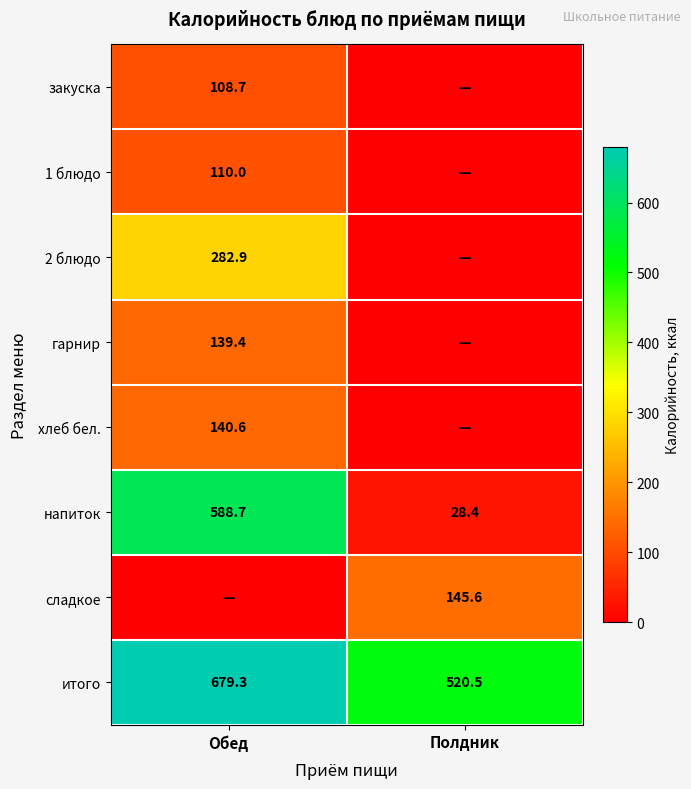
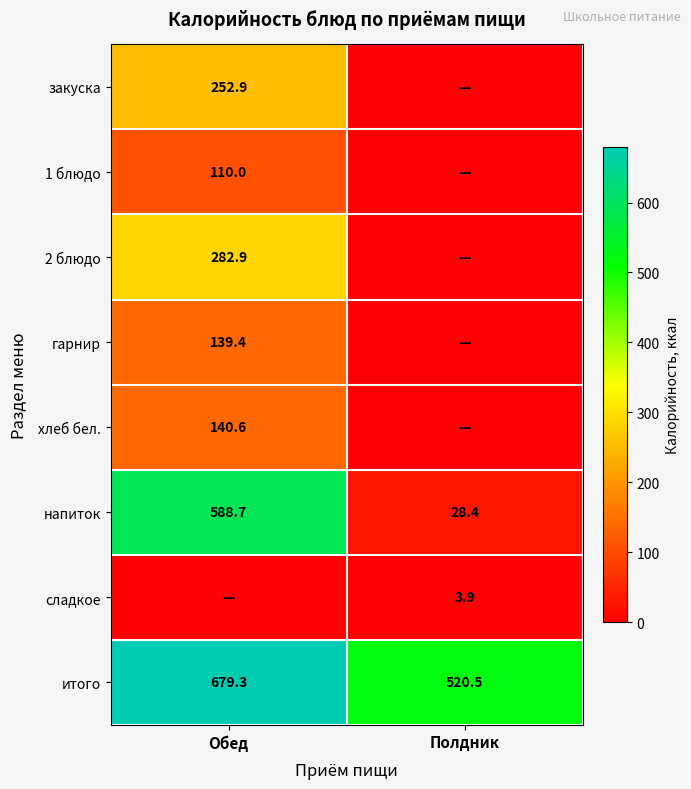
закуска, Обед: 108.7 -> 252.9
сладкое, Полдник: 145.6 -> 3.9
